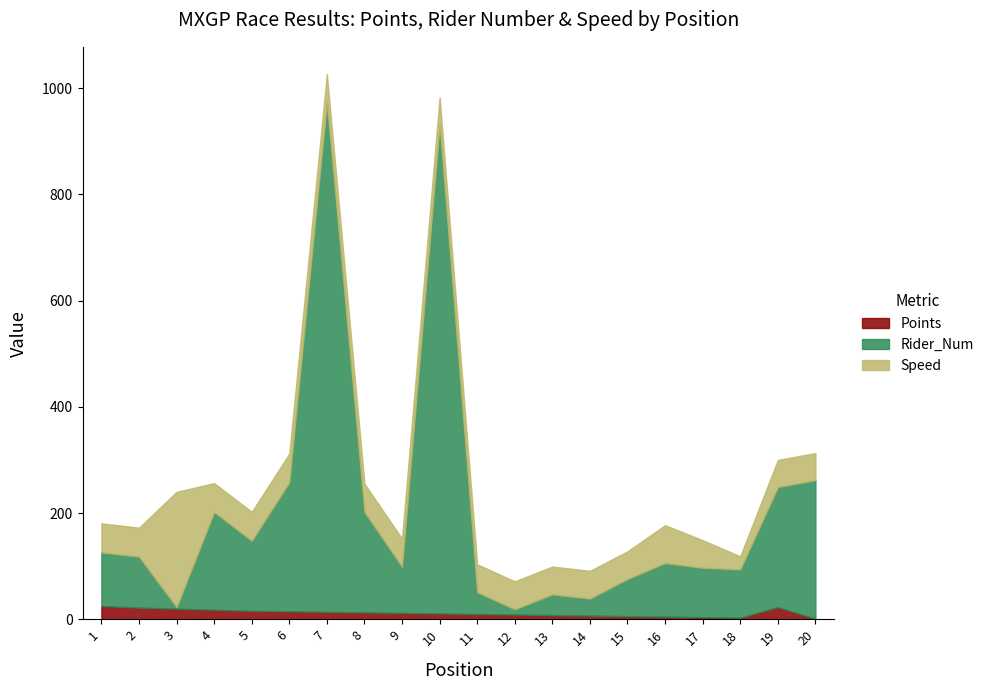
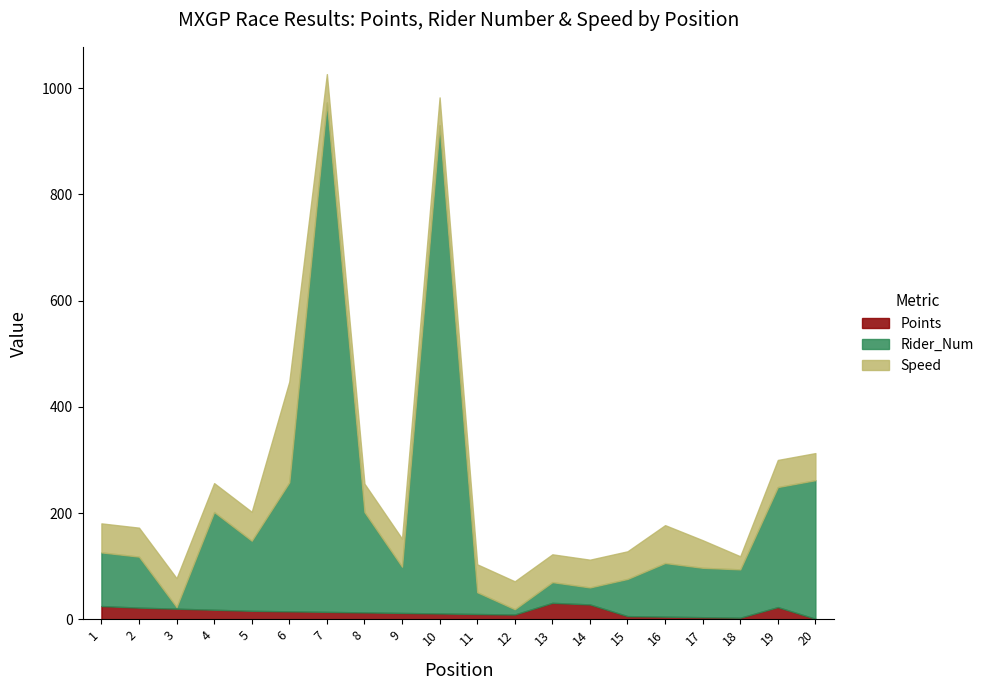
Speed, 3: 220 -> 50
Speed, 6: 50 -> 190
Points, 13: 10 -> 30
Points, 14: 10 -> 30
